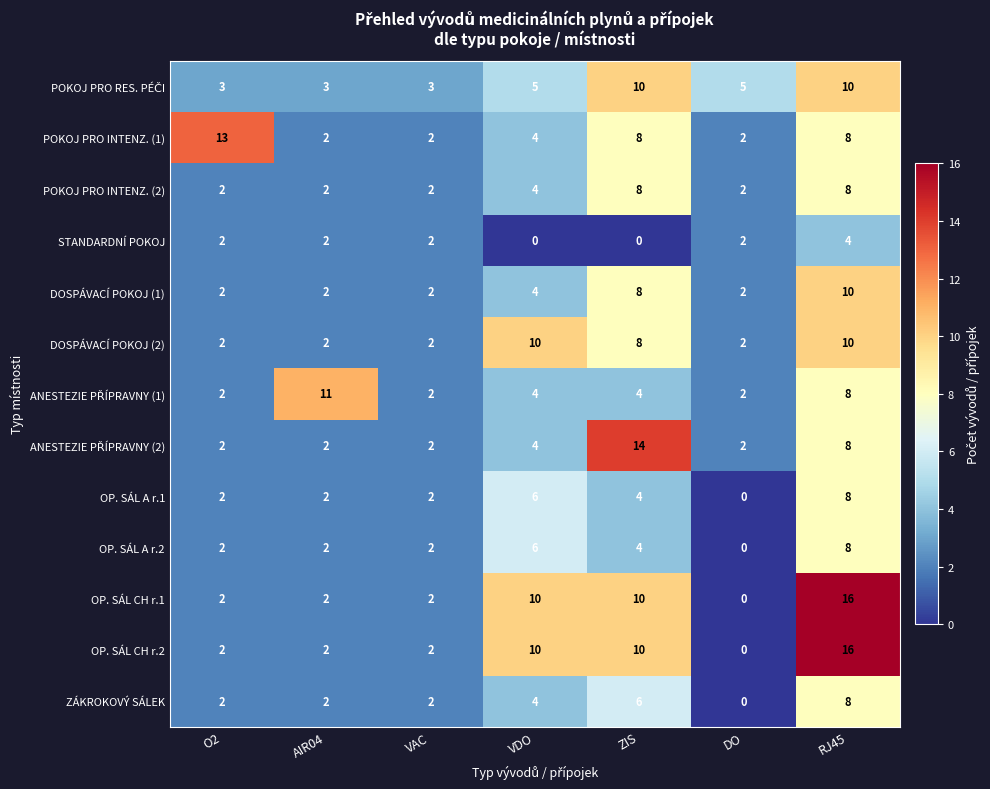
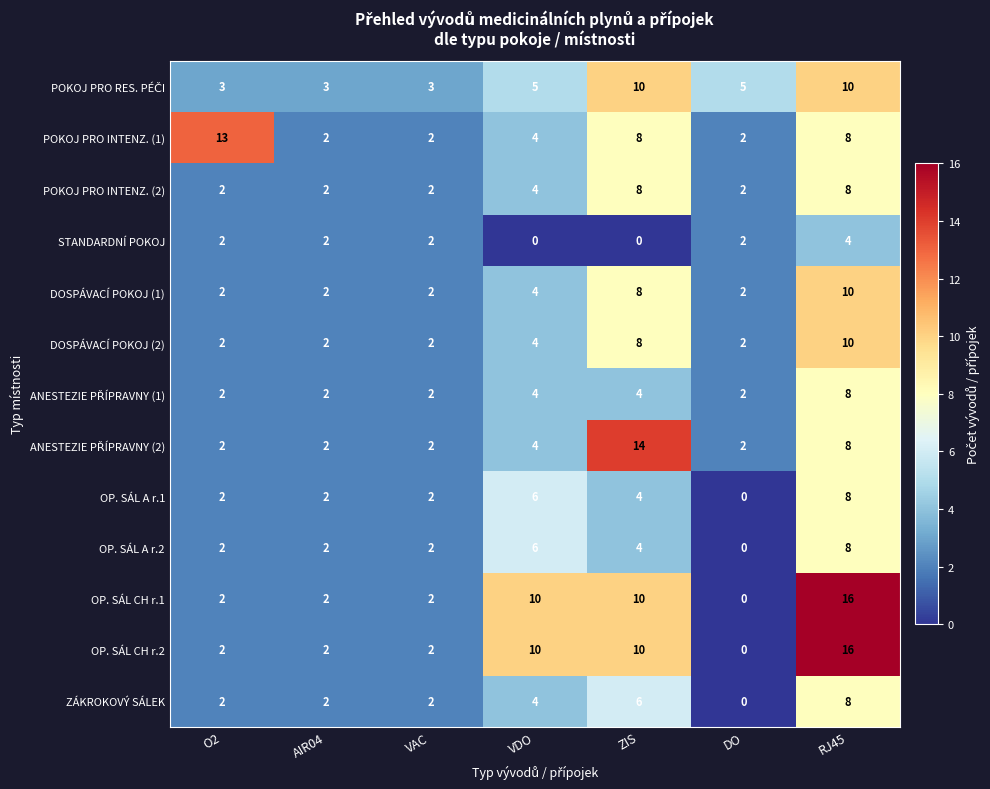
DOSPÁVACÍ POKOJ (2), VDO: 10 -> 4
ANESTEZIE PŘÍPRAVNY (1), AIR04: 11 -> 2
